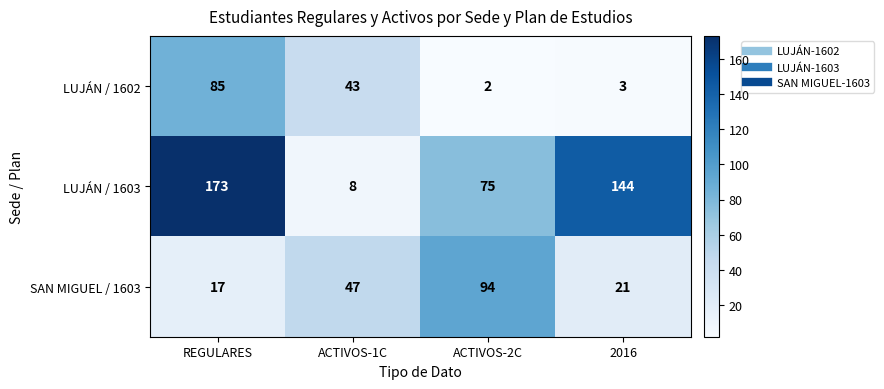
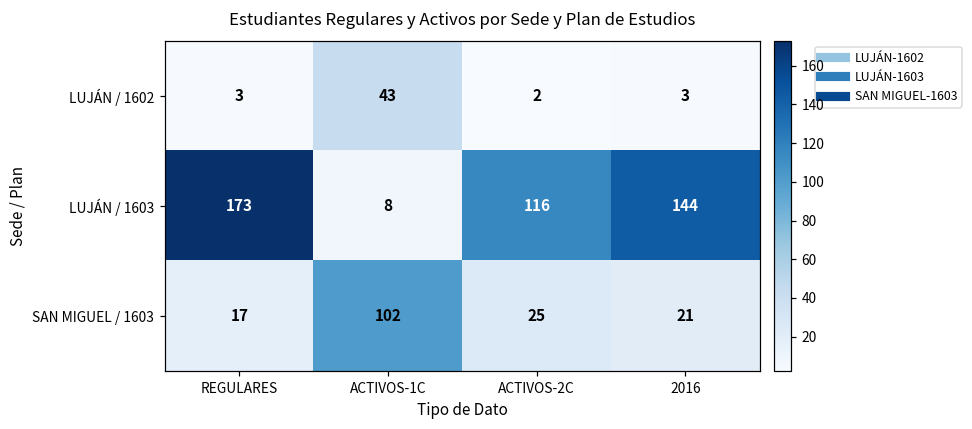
LUJÁN / 1602, REGULARES: 85 -> 3
LUJÁN / 1603, ACTIVOS-2C: 75 -> 116
SAN MIGUEL / 1603, ACTIVOS-1C: 47 -> 102
SAN MIGUEL / 1603, ACTIVOS-2C: 94 -> 25
